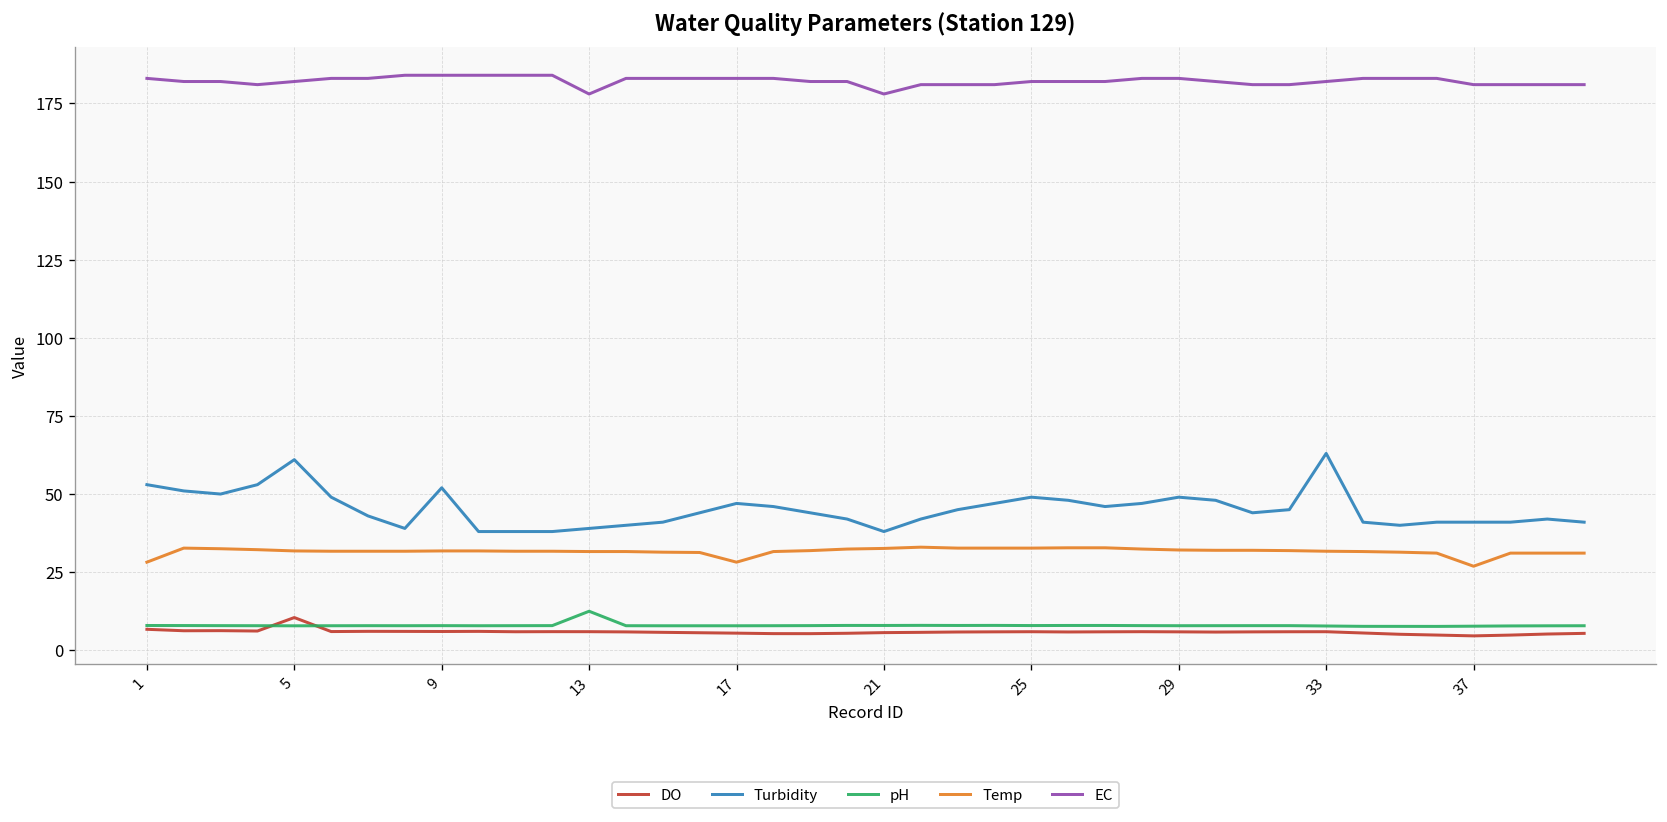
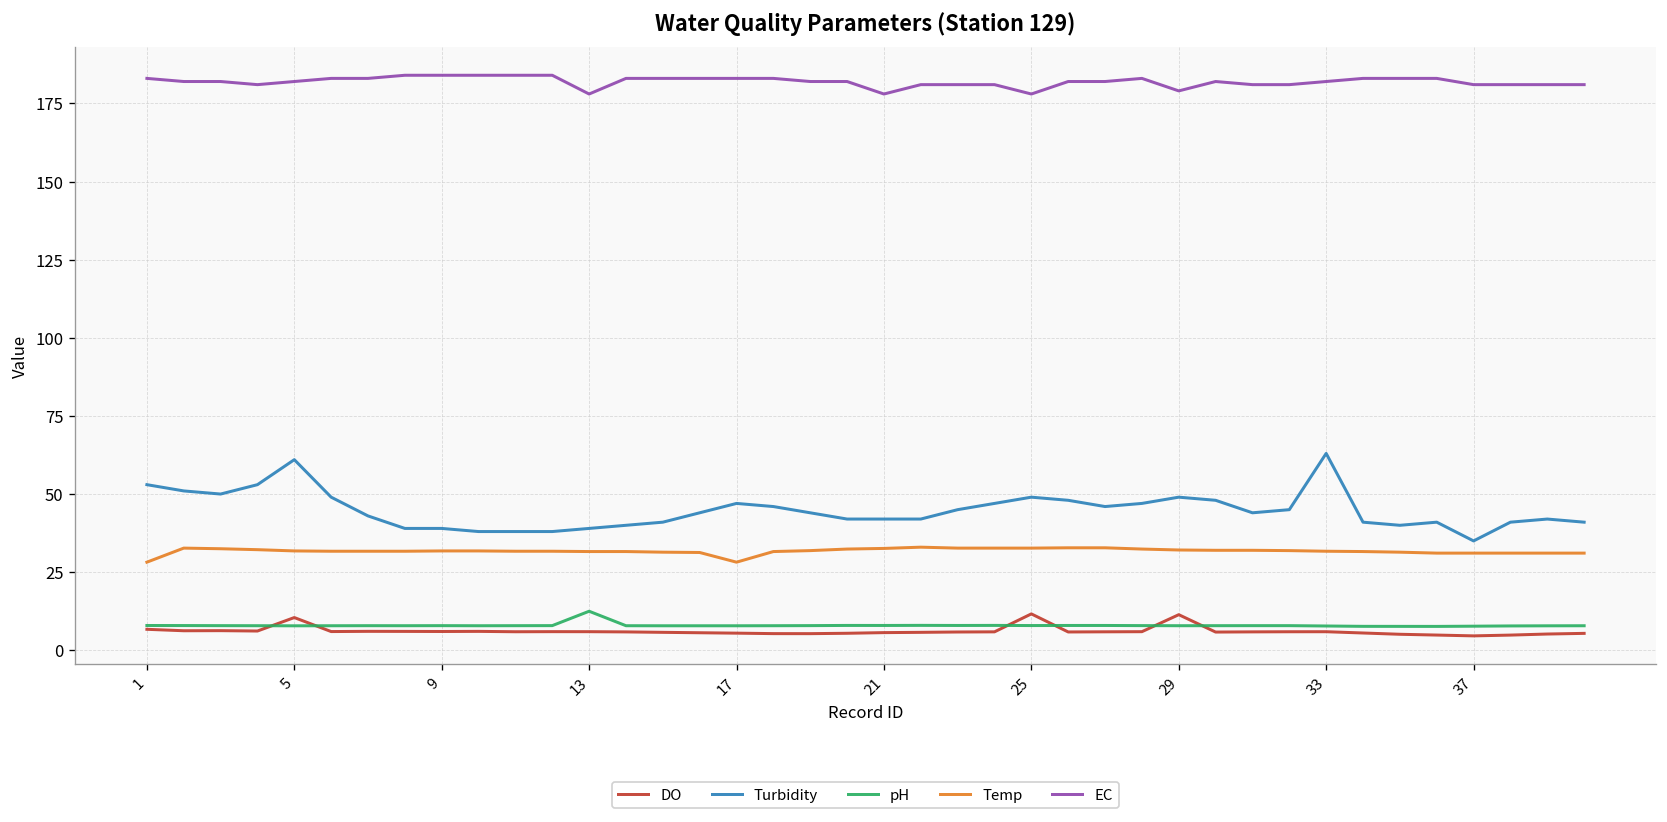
Turbidity, 9: 52 -> 39
Turbidity, 21: 38 -> 42
DO, 25: 6 -> 12
EC, 25: 182 -> 178
DO, 29: 6 -> 11
EC, 29: 183 -> 179
Turbidity, 37: 41 -> 35
Temp, 37: 27 -> 31
